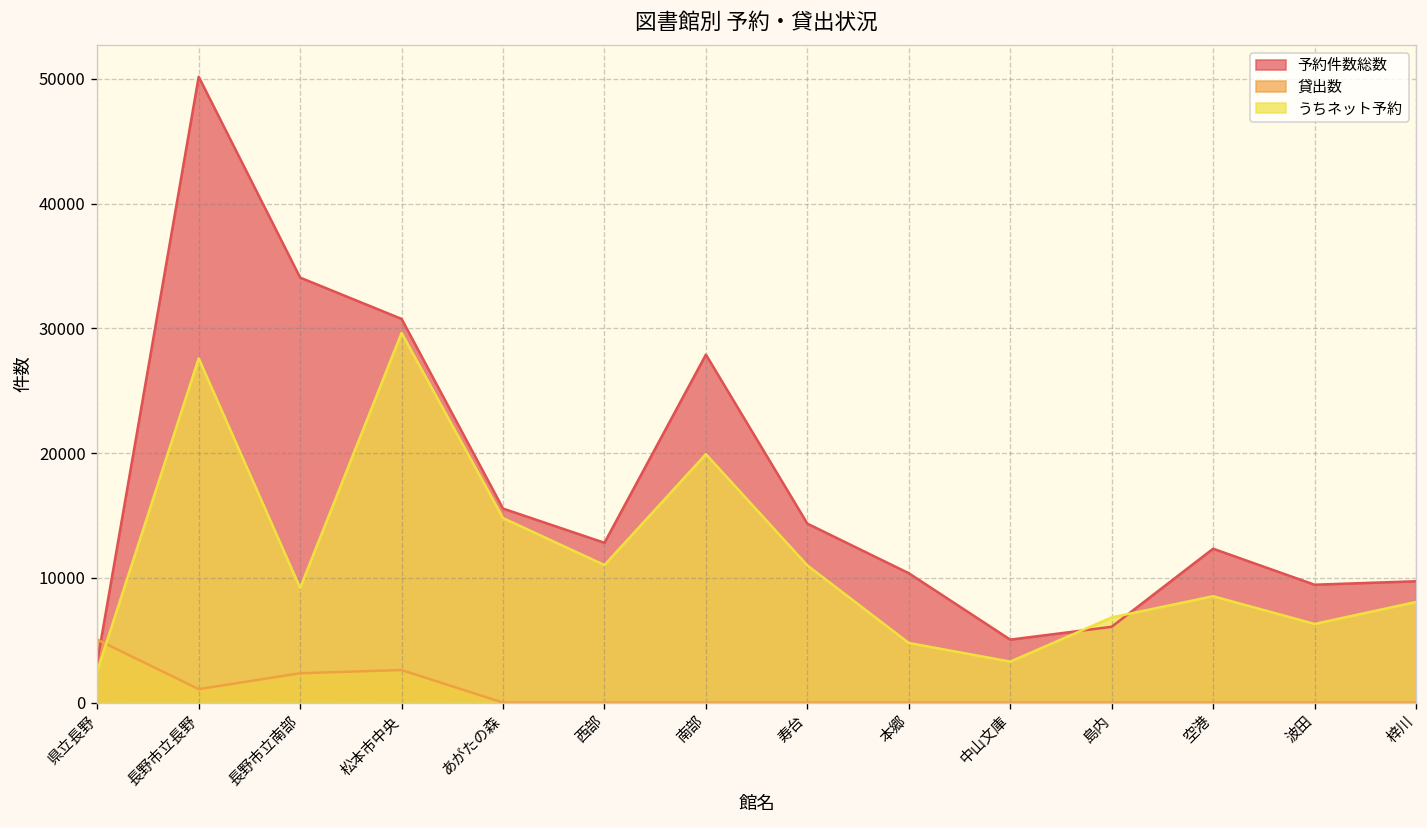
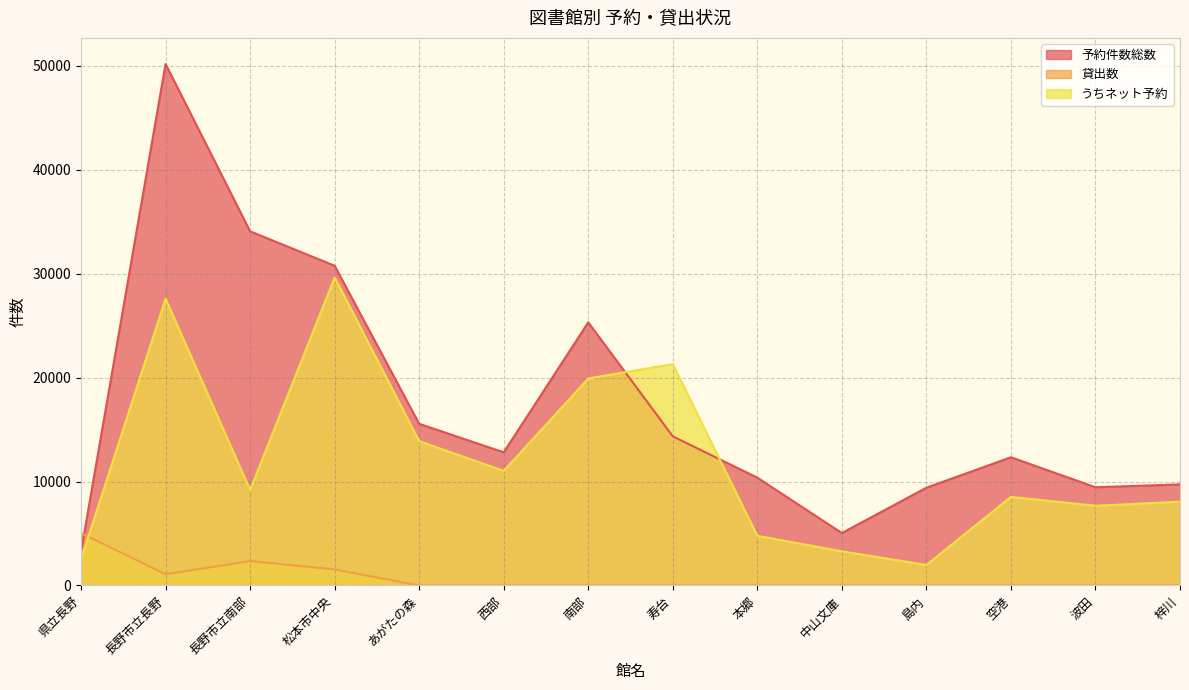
貸出数, 松本市中央: 2600 -> 1500
うちネット予約, あがたの森: 14800 -> 13900
予約件数総数, 南部: 27900 -> 25300
うちネット予約, 寿台: 11000 -> 21300
予約件数総数, 島内: 6100 -> 9400
うちネット予約, 島内: 6800 -> 2000
うちネット予約, 波田: 6300 -> 7700
